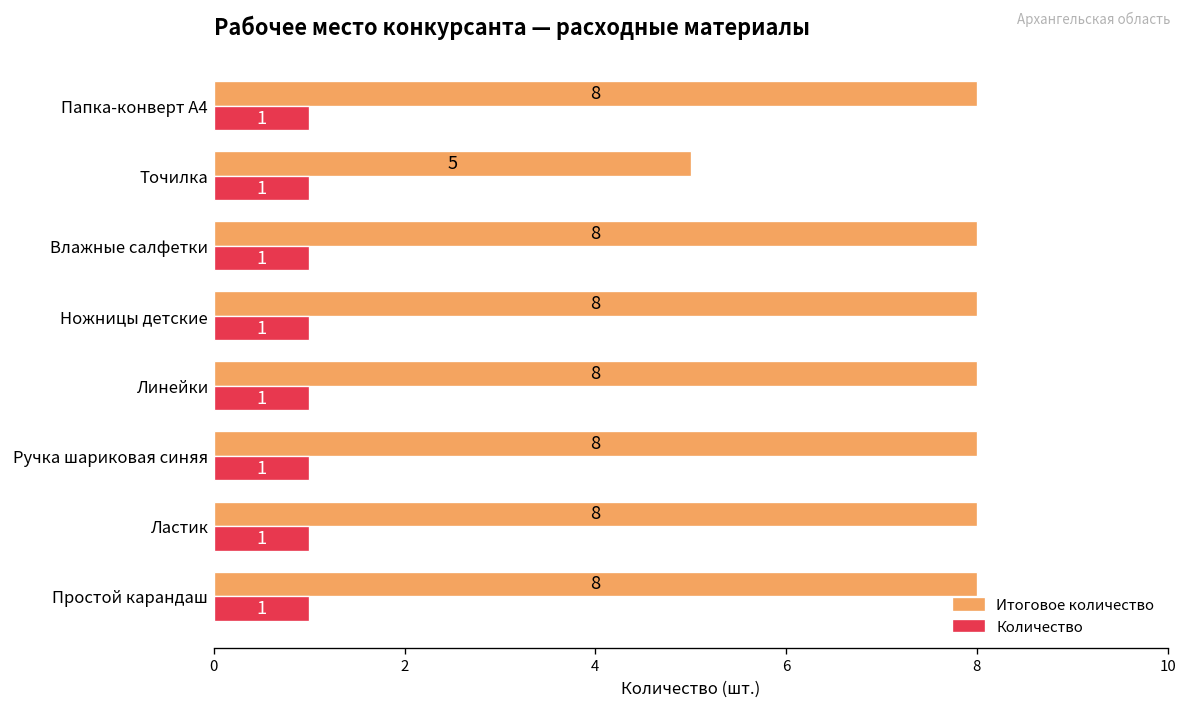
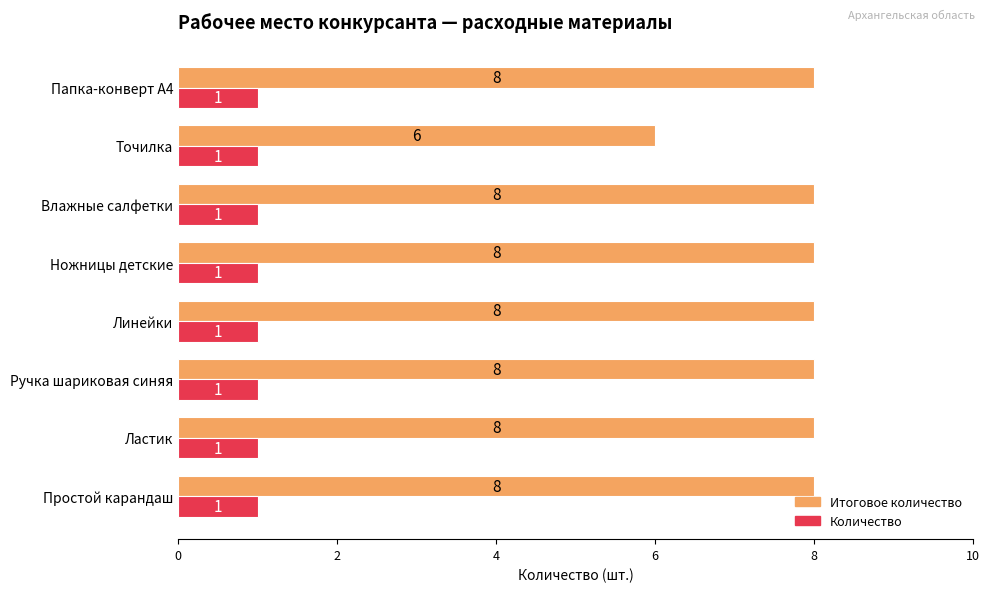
Итоговое количество, Точилка: 5 -> 6
